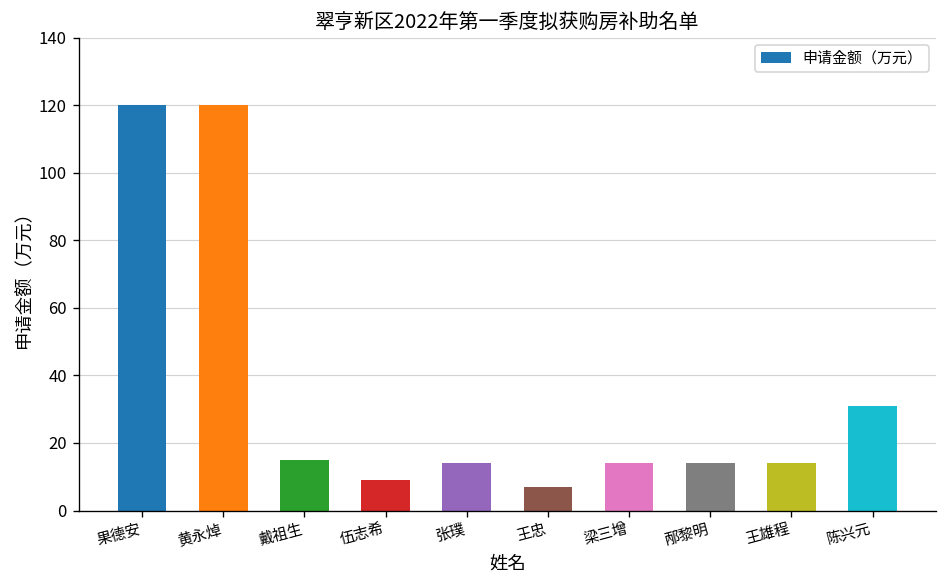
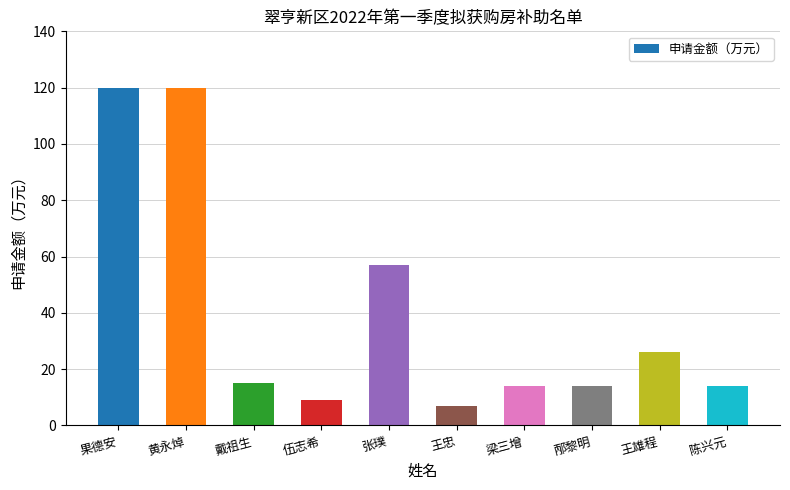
张璞: 14 -> 57
王雄程: 14 -> 26
陈兴元: 31 -> 14
